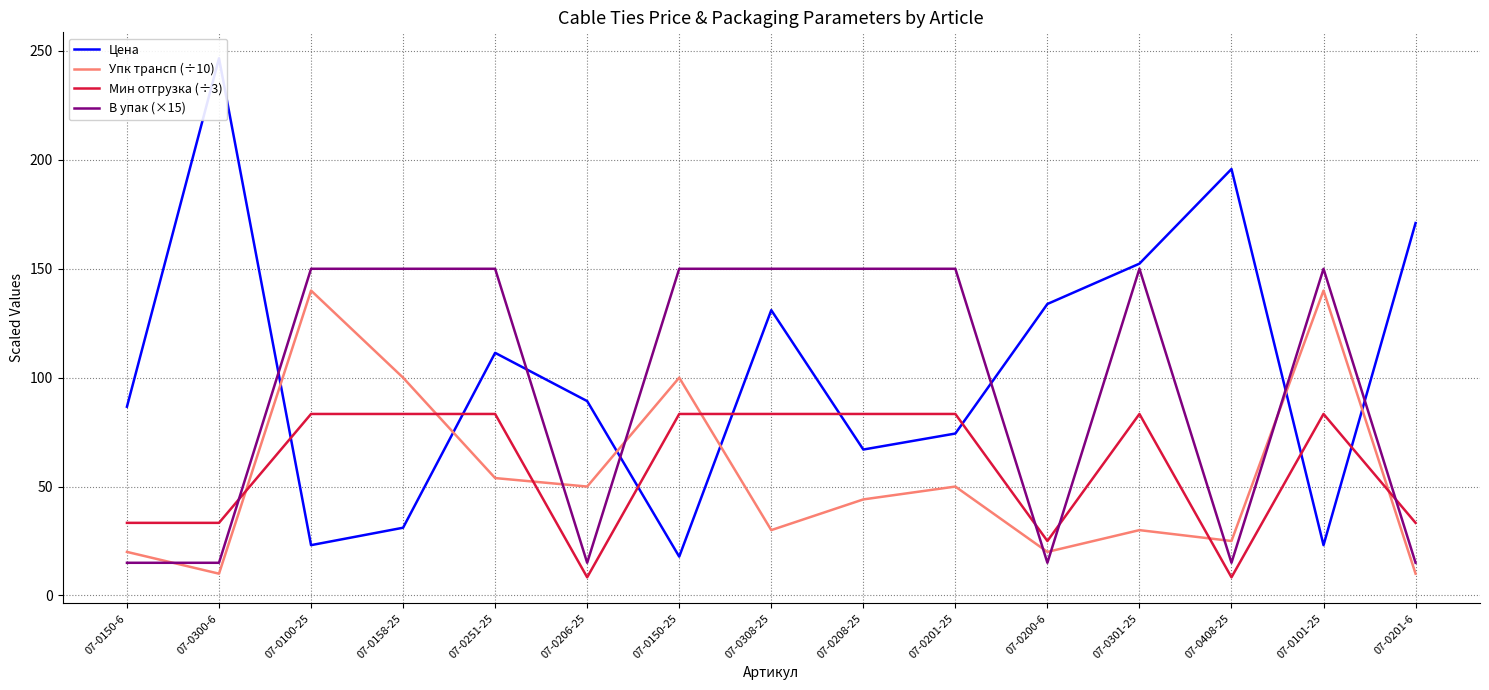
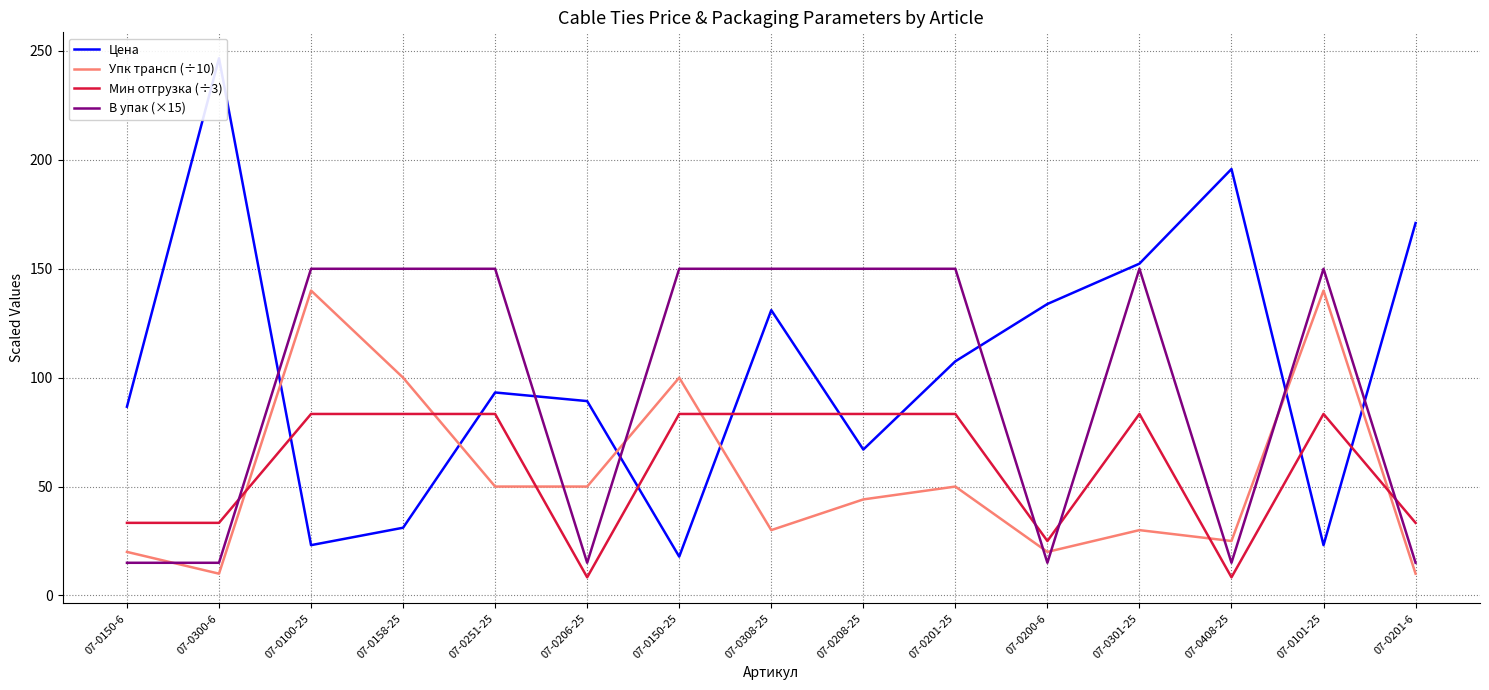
Цена, 07-0251-25: 111 -> 93
Упк трансп (÷10), 07-0251-25: 54 -> 50
Цена, 07-0201-25: 74 -> 108
